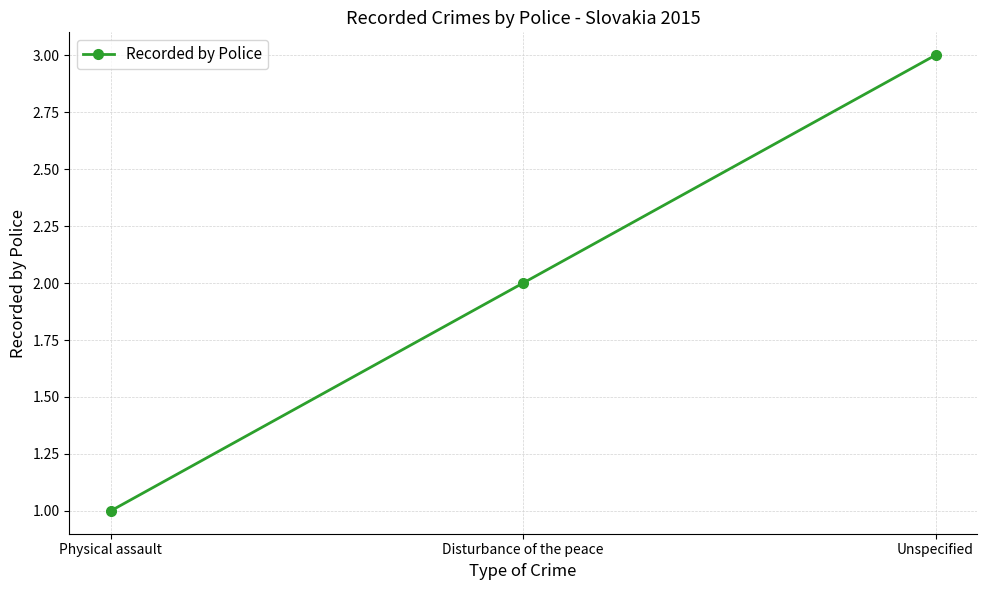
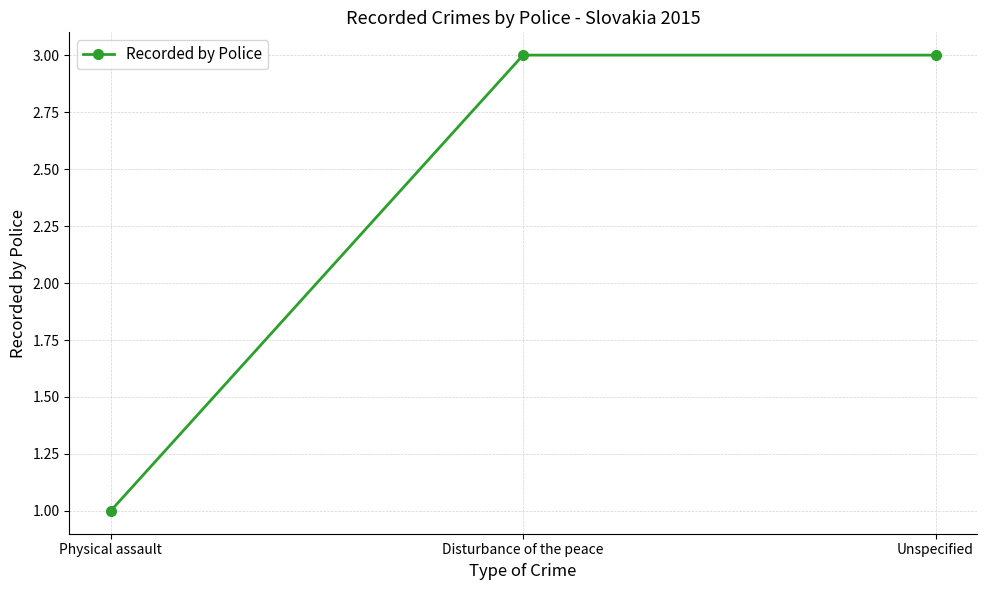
Disturbance of the peace: 2 -> 3
